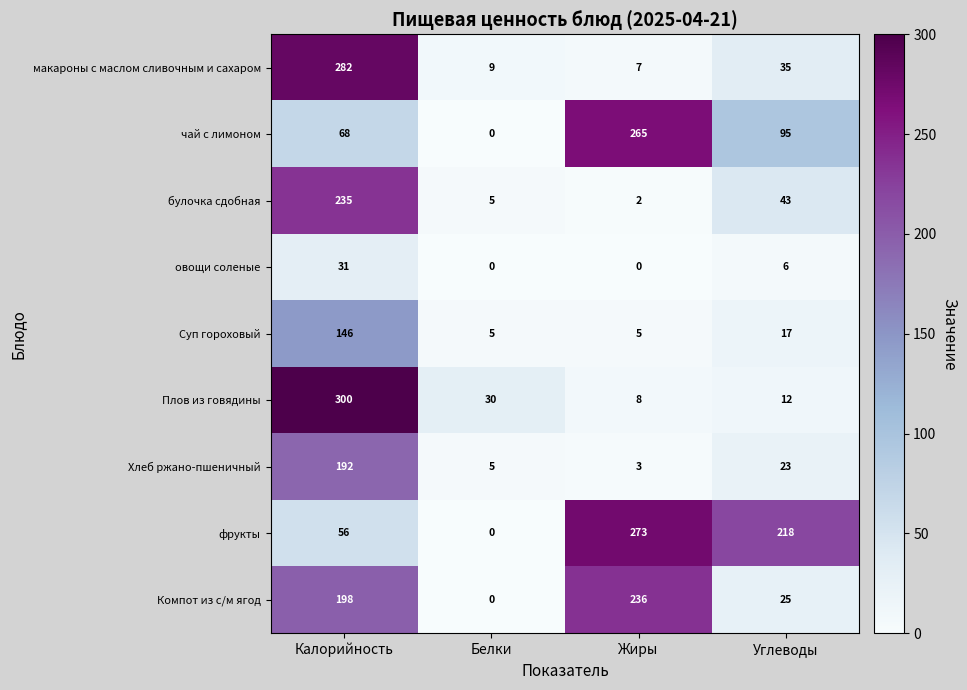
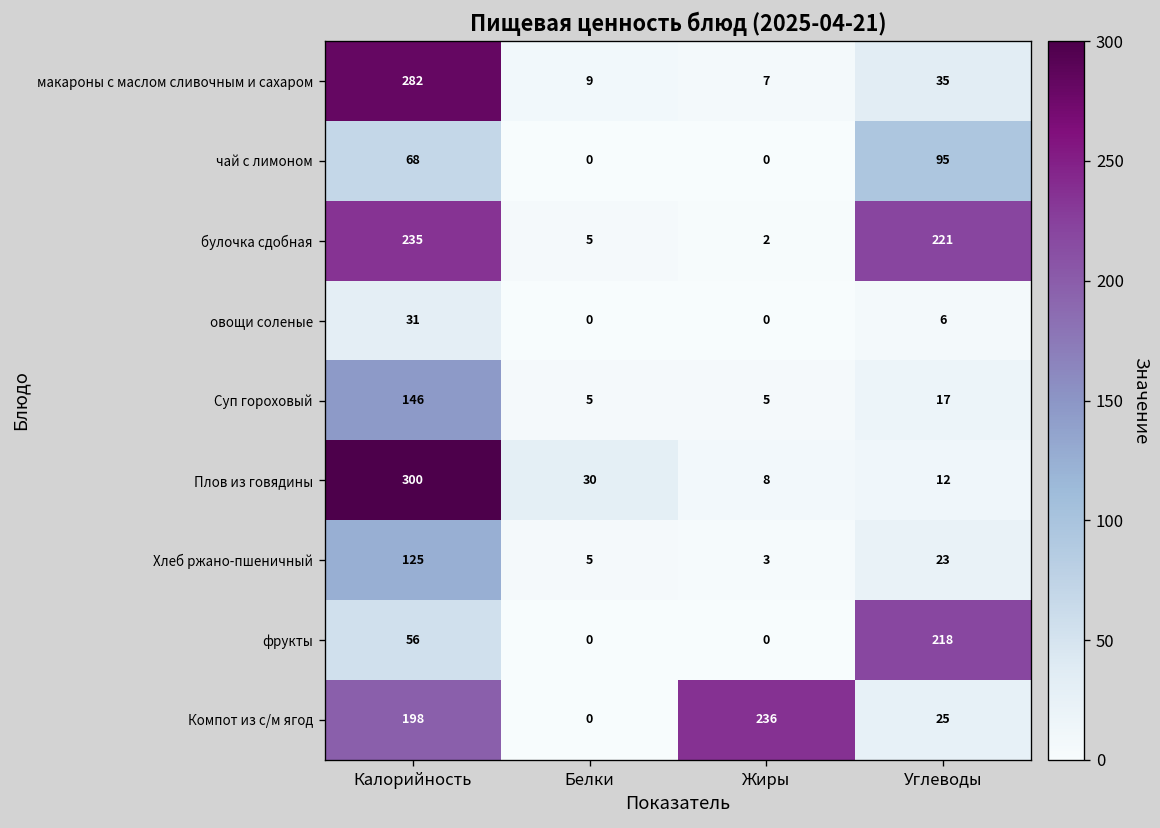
чай с лимоном, Жиры: 265 -> 0
булочка сдобная, Углеводы: 43 -> 221
Хлеб ржано-пшеничный, Калорийность: 192 -> 125
фрукты, Жиры: 273 -> 0
